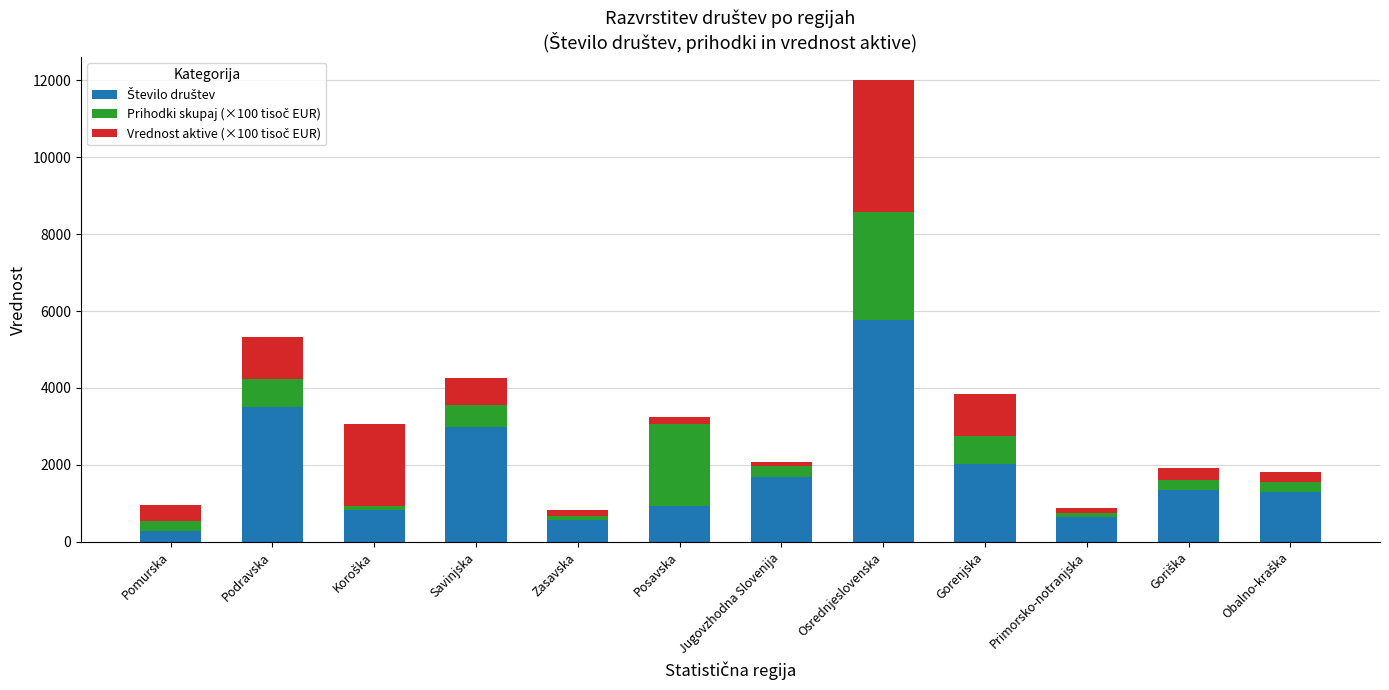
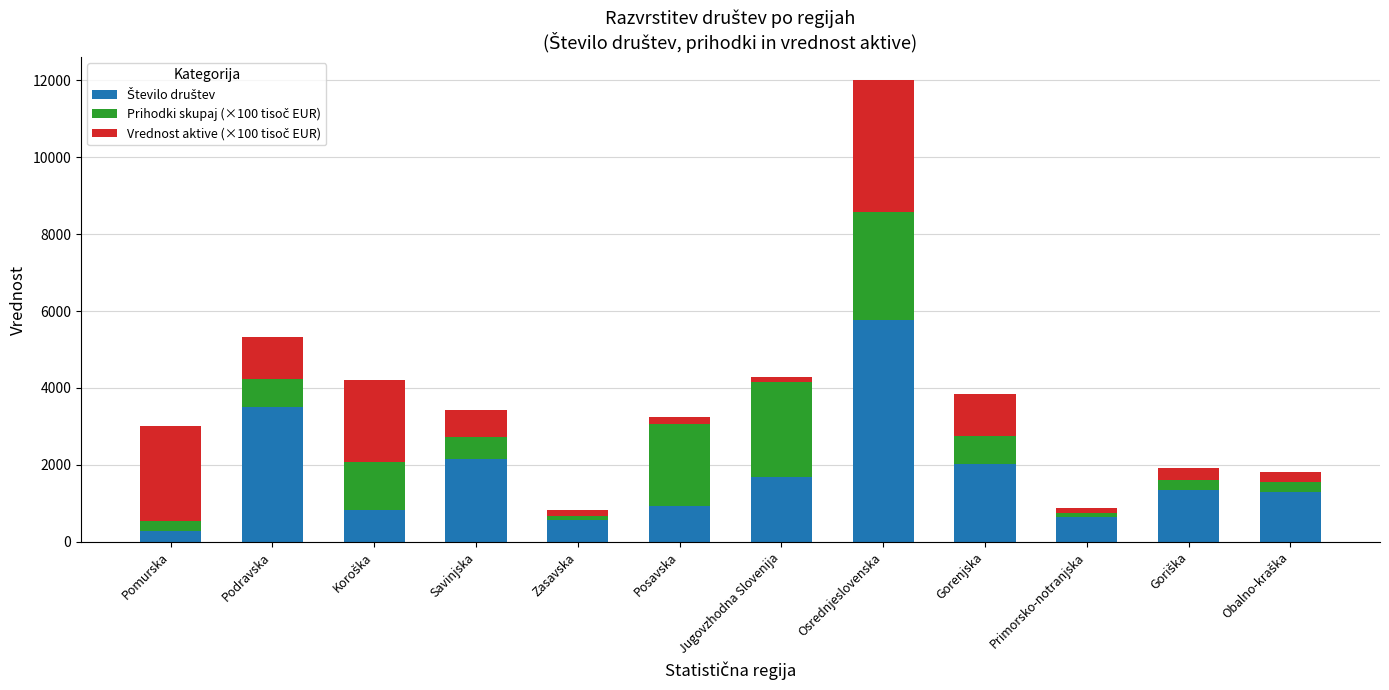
Vrednost aktive (×100 tisoč EUR), Pomurska: 400 -> 2500
Prihodki skupaj (×100 tisoč EUR), Koroška: 100 -> 1200
Število društev, Savinjska: 3000 -> 2200
Prihodki skupaj (×100 tisoč EUR), Jugovzhodna Slovenija: 300 -> 2500
